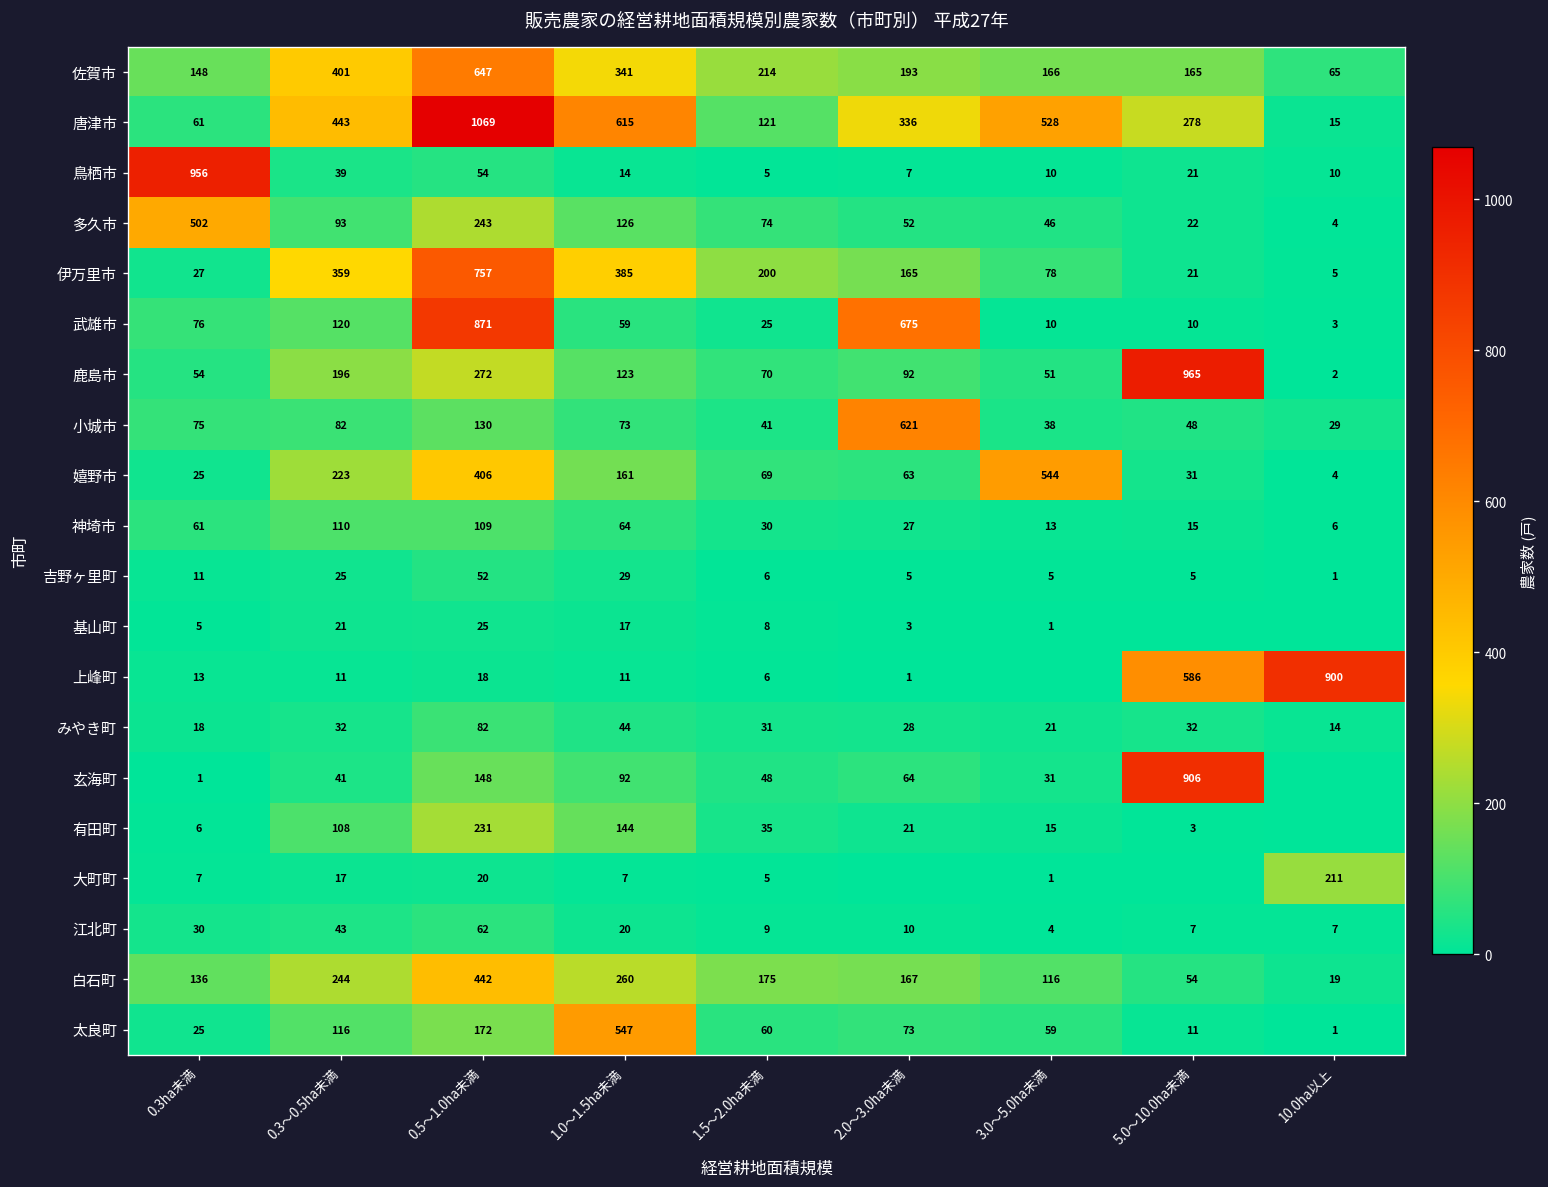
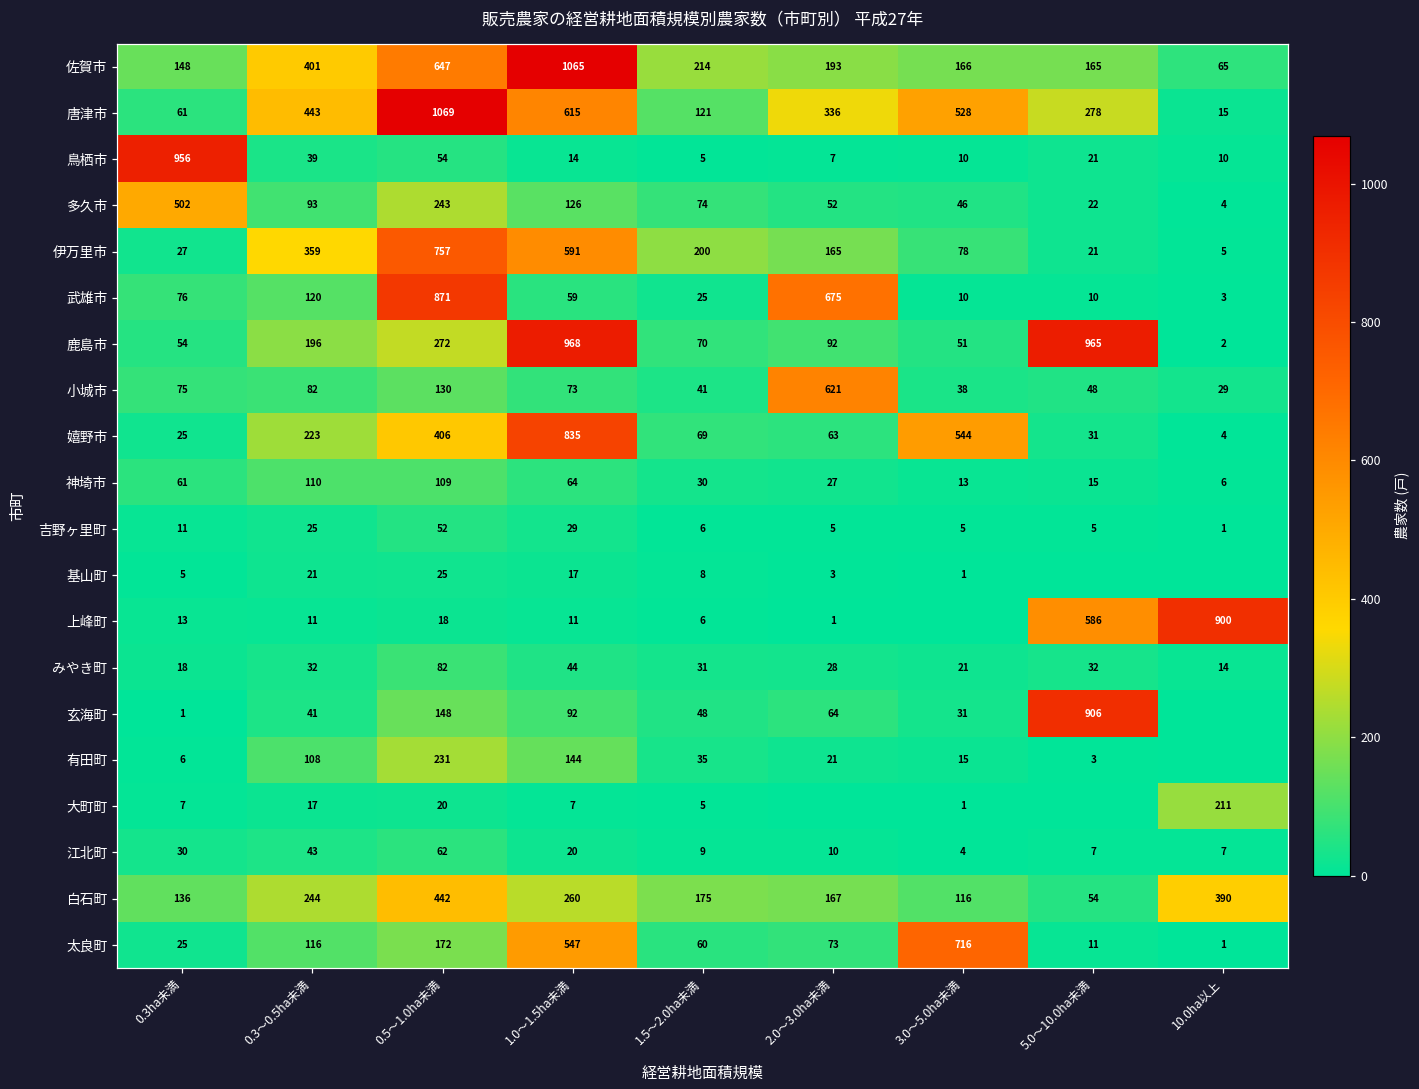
佐賀市, 1.0～1.5ha未満: 341 -> 1065
伊万里市, 1.0～1.5ha未満: 385 -> 591
鹿島市, 1.0～1.5ha未満: 123 -> 968
嬉野市, 1.0～1.5ha未満: 161 -> 835
白石町, 10.0ha以上: 19 -> 390
太良町, 3.0～5.0ha未満: 59 -> 716
